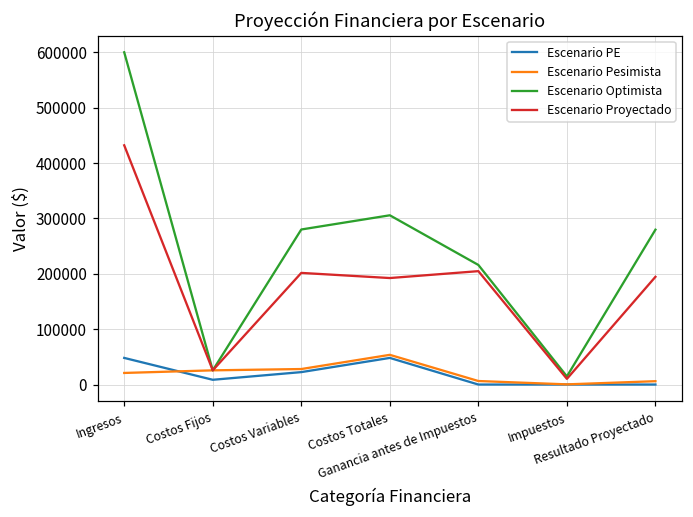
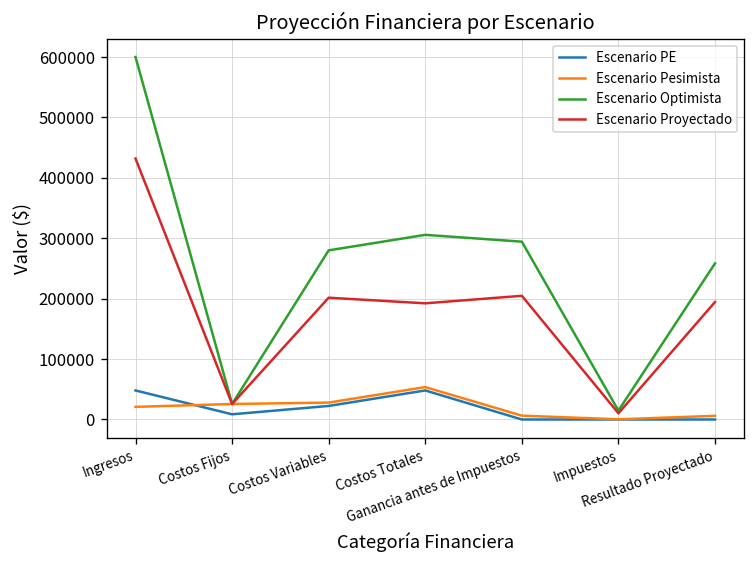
Escenario Optimista, Ganancia antes de Impuestos: 220000 -> 290000
Escenario Optimista, Resultado Proyectado: 280000 -> 260000
